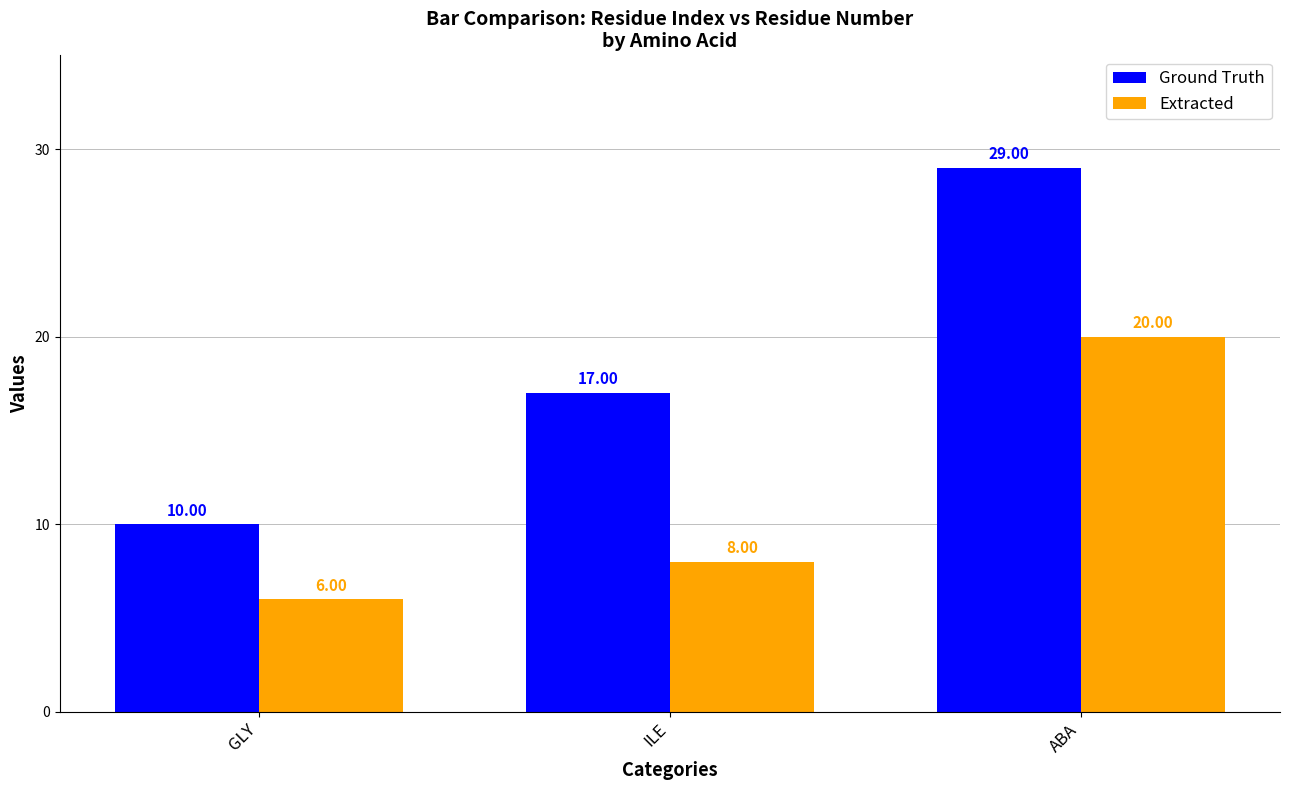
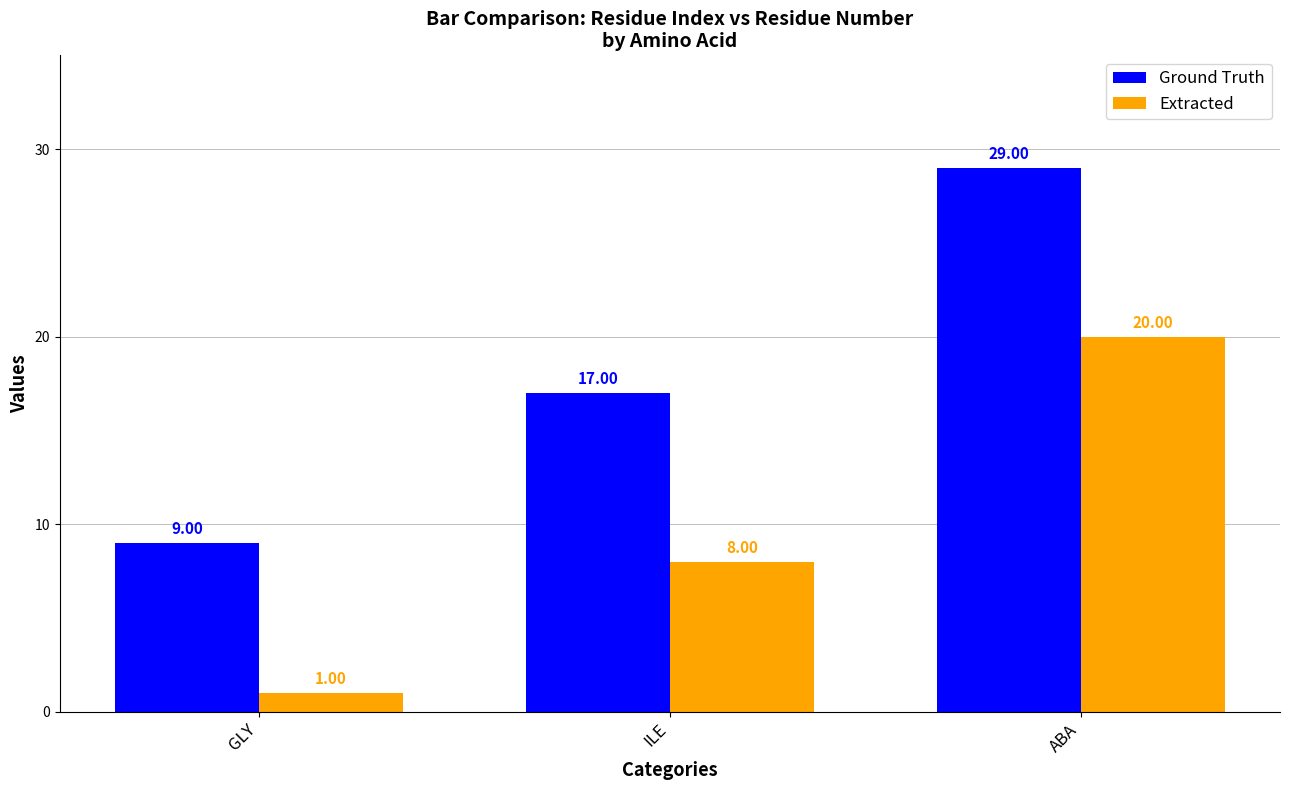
Ground Truth, GLY: 10.00 -> 9.00
Extracted, GLY: 6.00 -> 1.00
